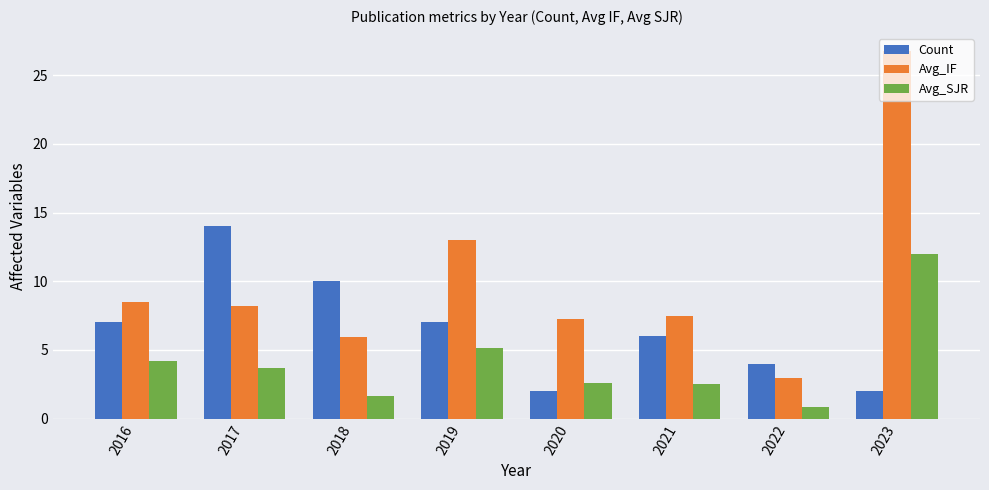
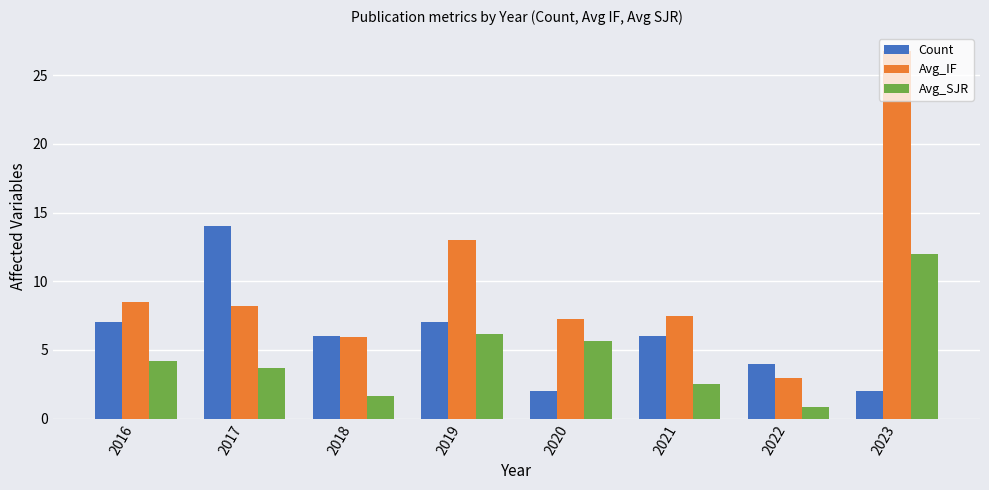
Count, 2018: 10 -> 6
Avg_SJR, 2019: 5.1 -> 6.2
Avg_SJR, 2020: 2.6 -> 5.7
